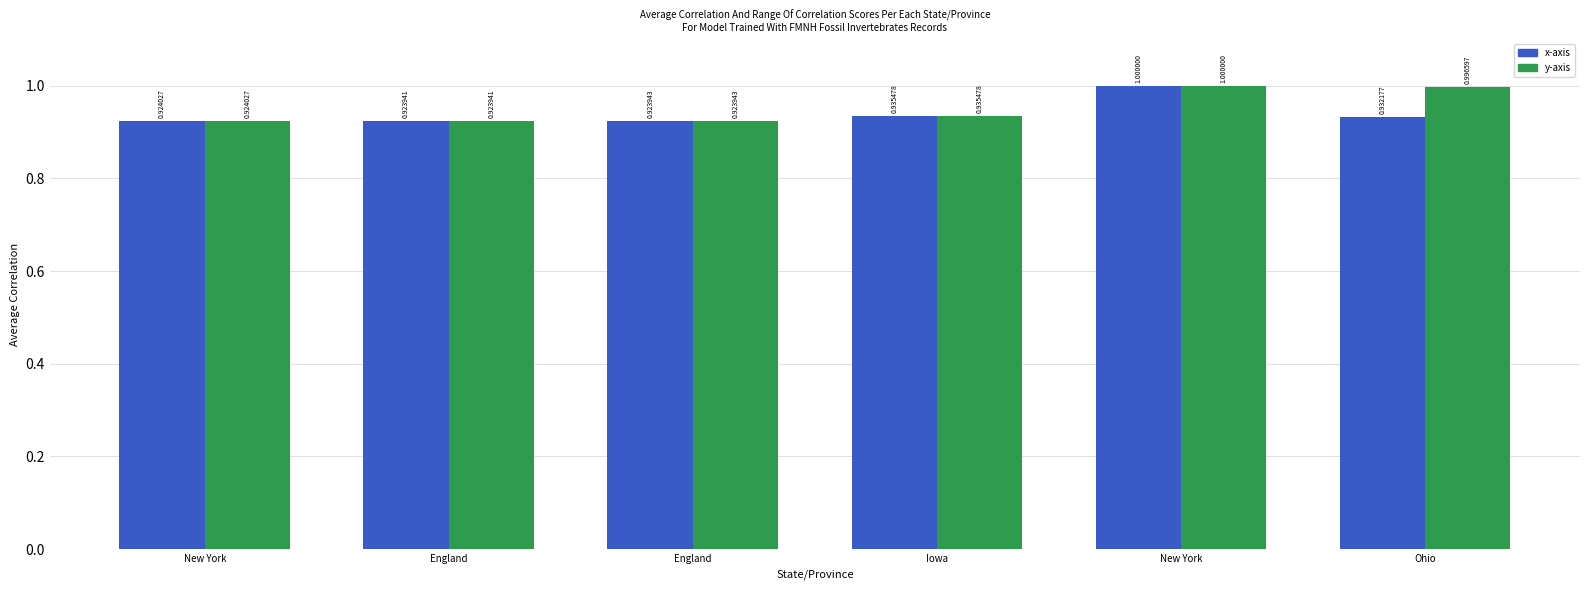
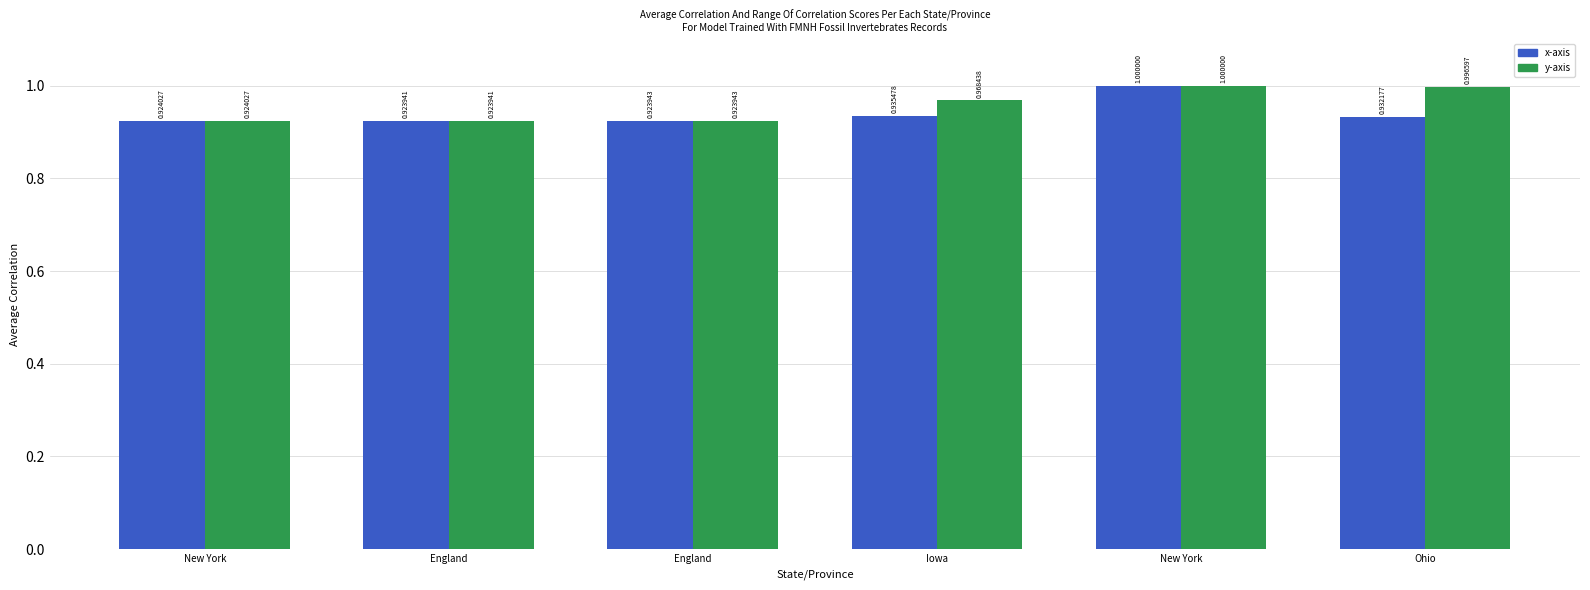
y-axis, Iowa: 0.935478 -> 0.968438
